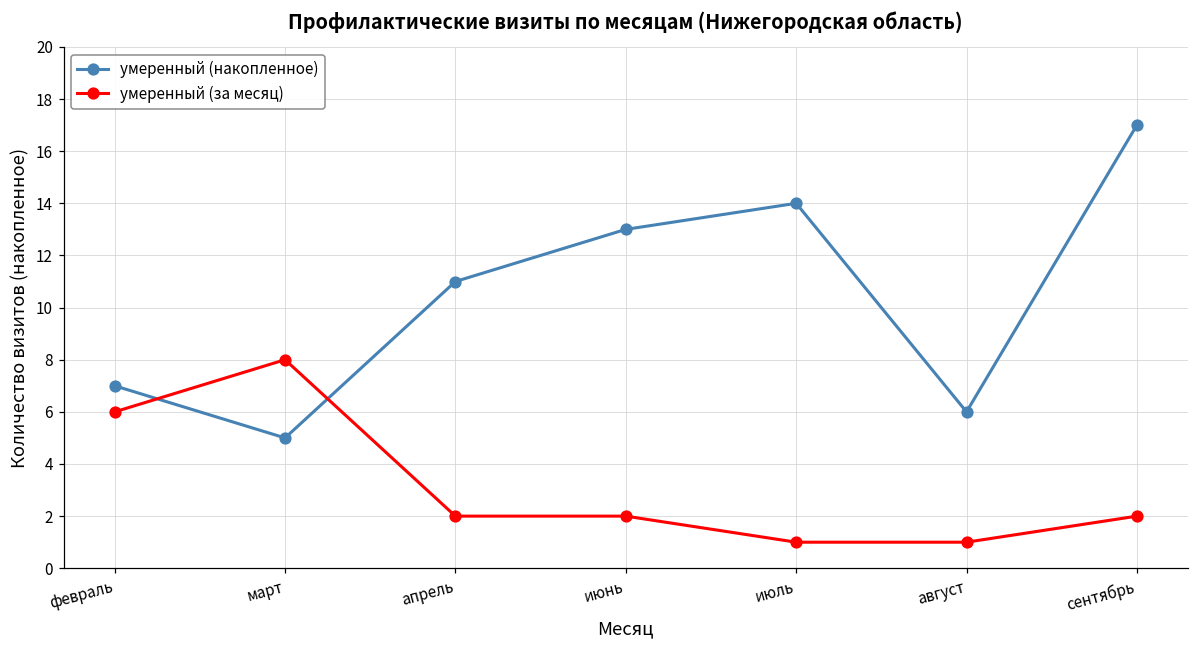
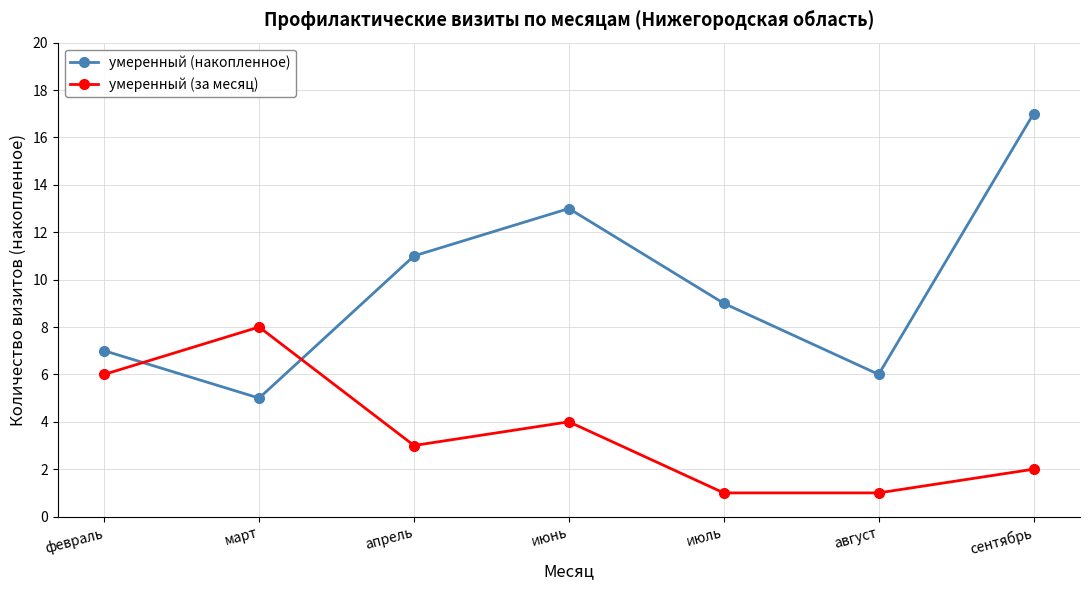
умеренный (за месяц), апрель: 2 -> 3
умеренный (за месяц), июнь: 2 -> 4
умеренный (накопленное), июль: 14 -> 9
